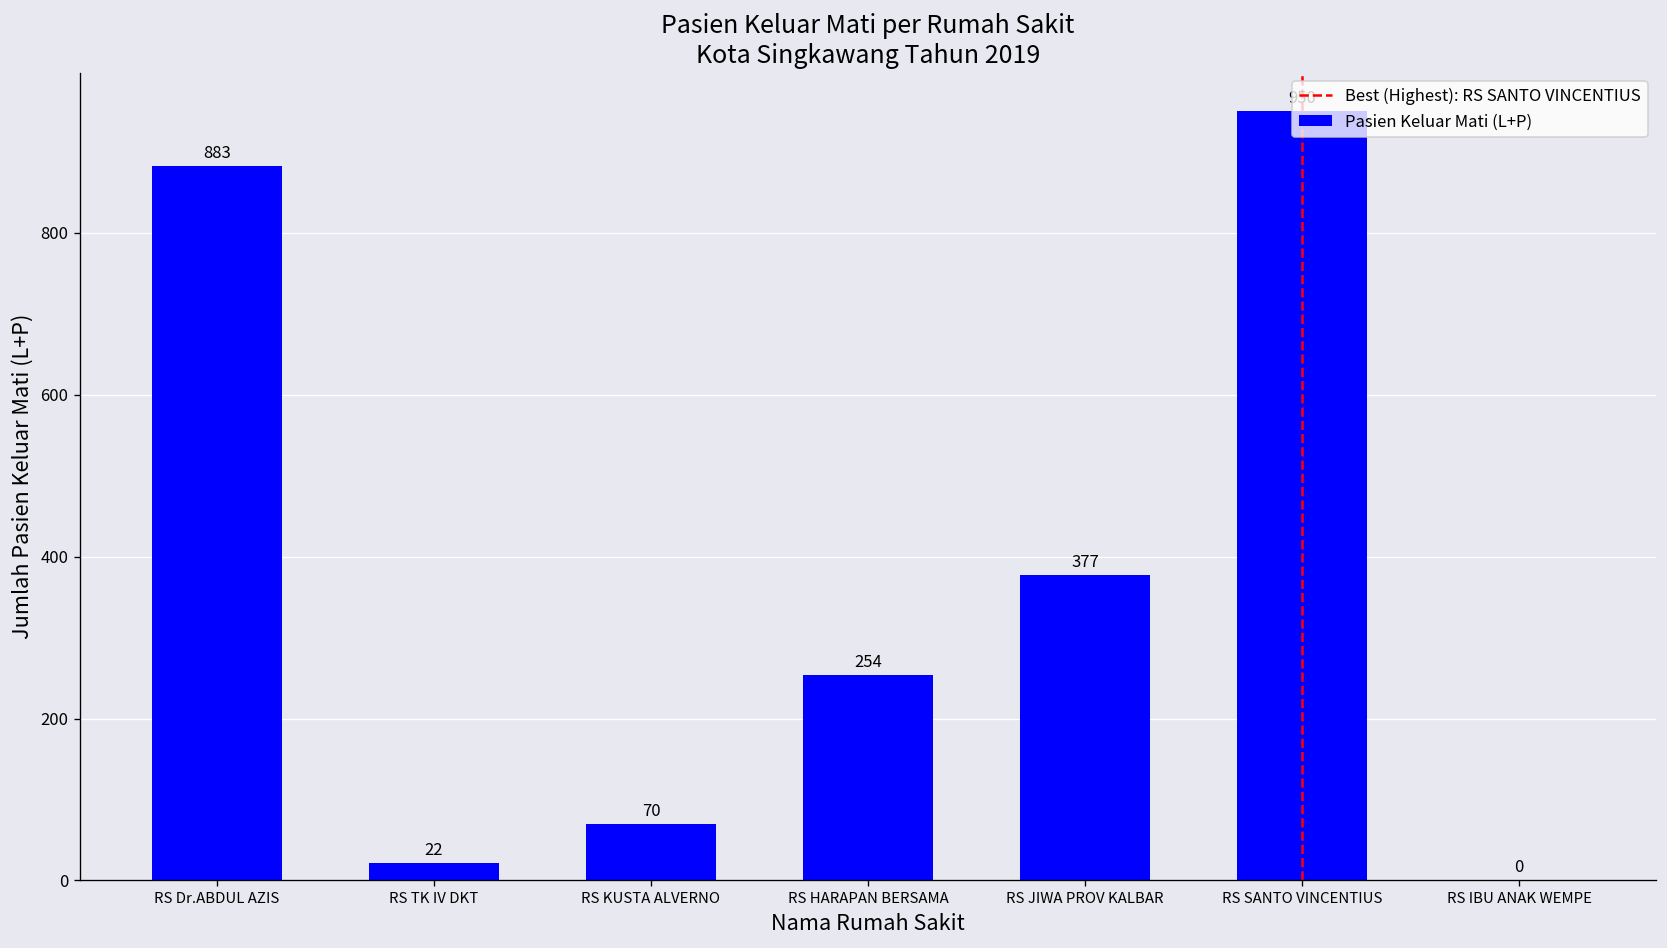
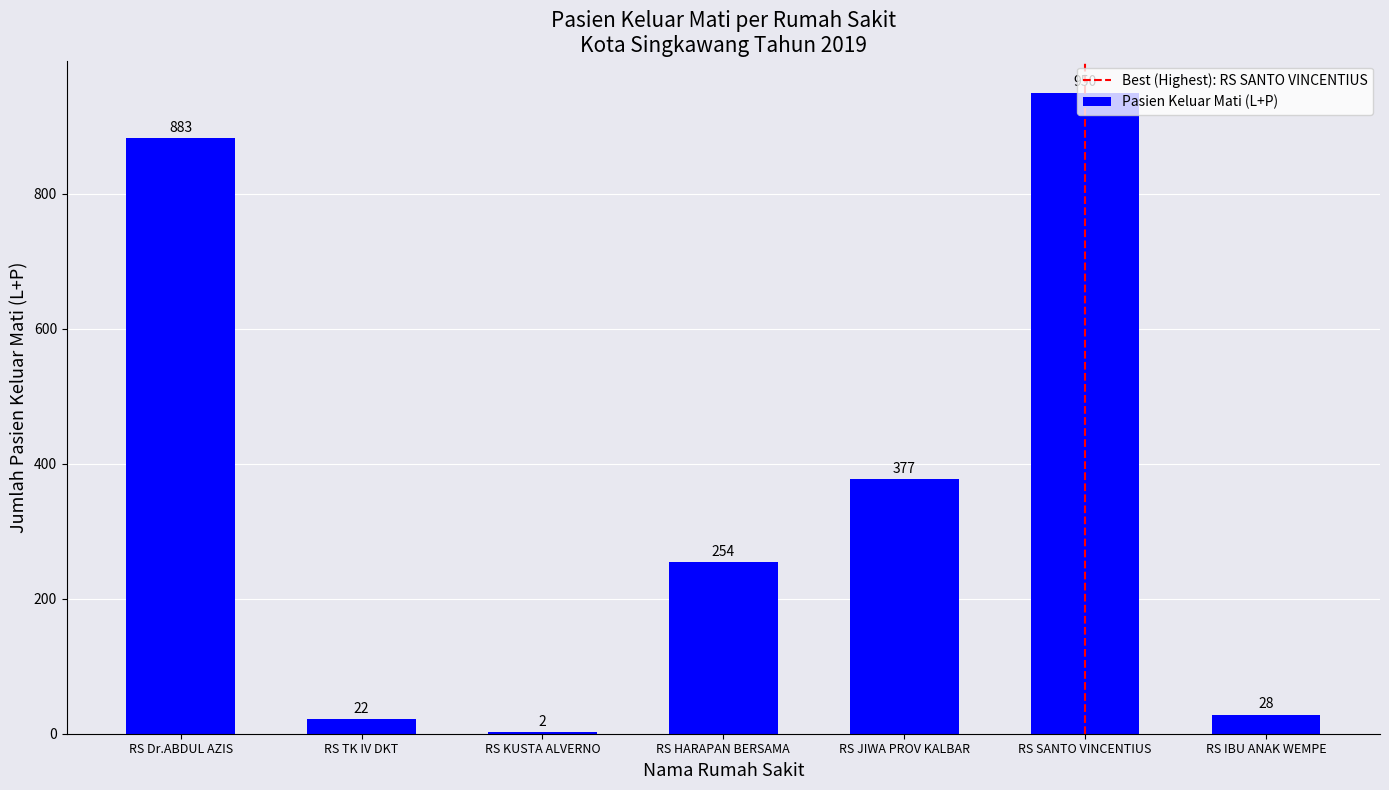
RS KUSTA ALVERNO: 70 -> 2
RS IBU ANAK WEMPE: 0 -> 28
